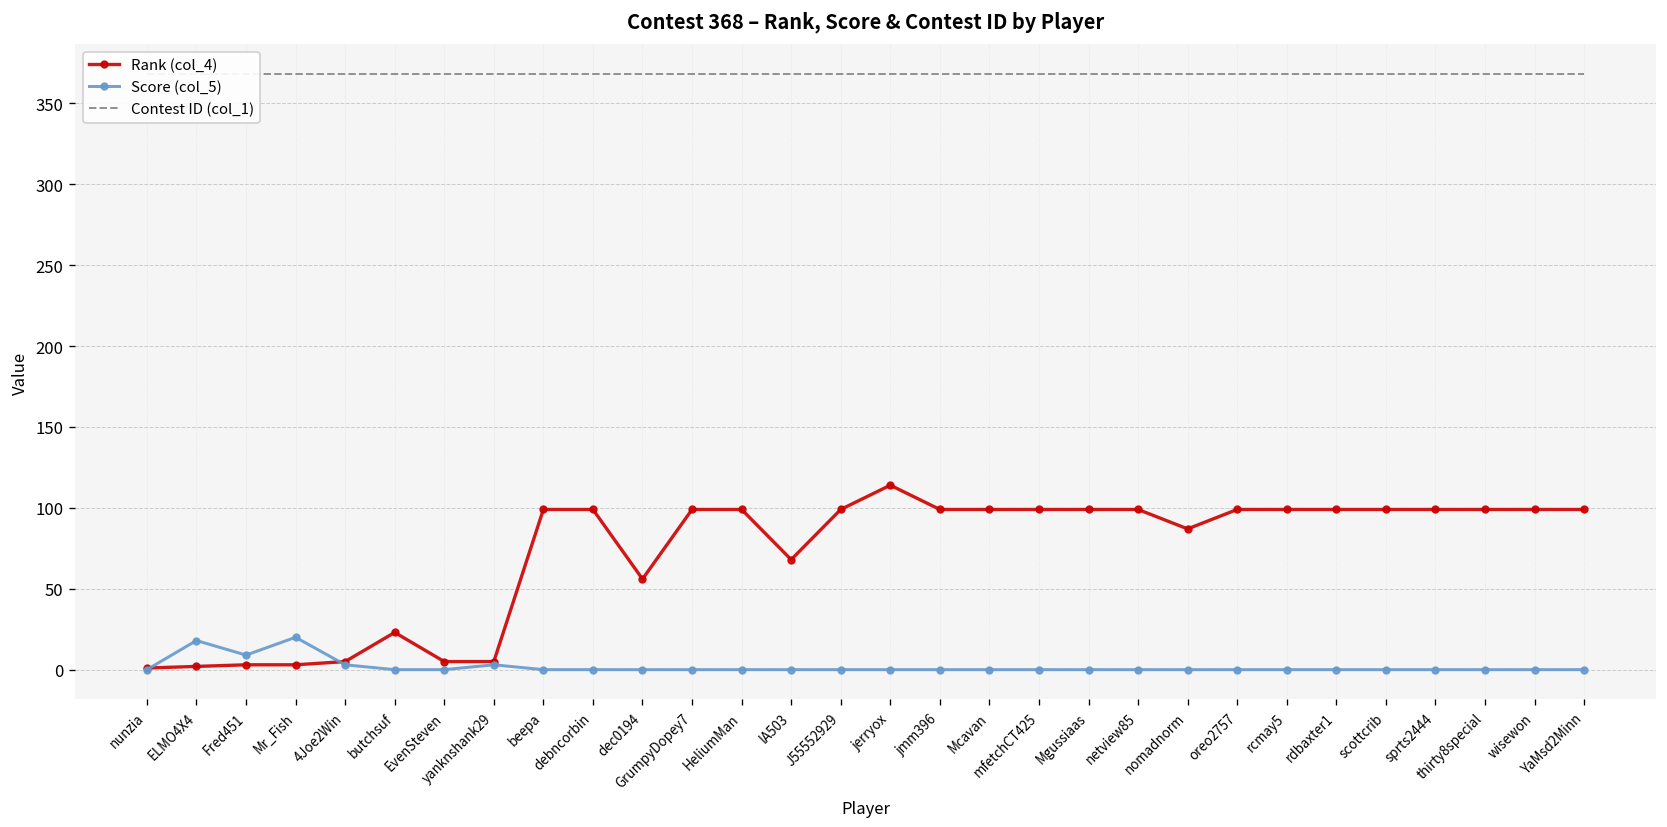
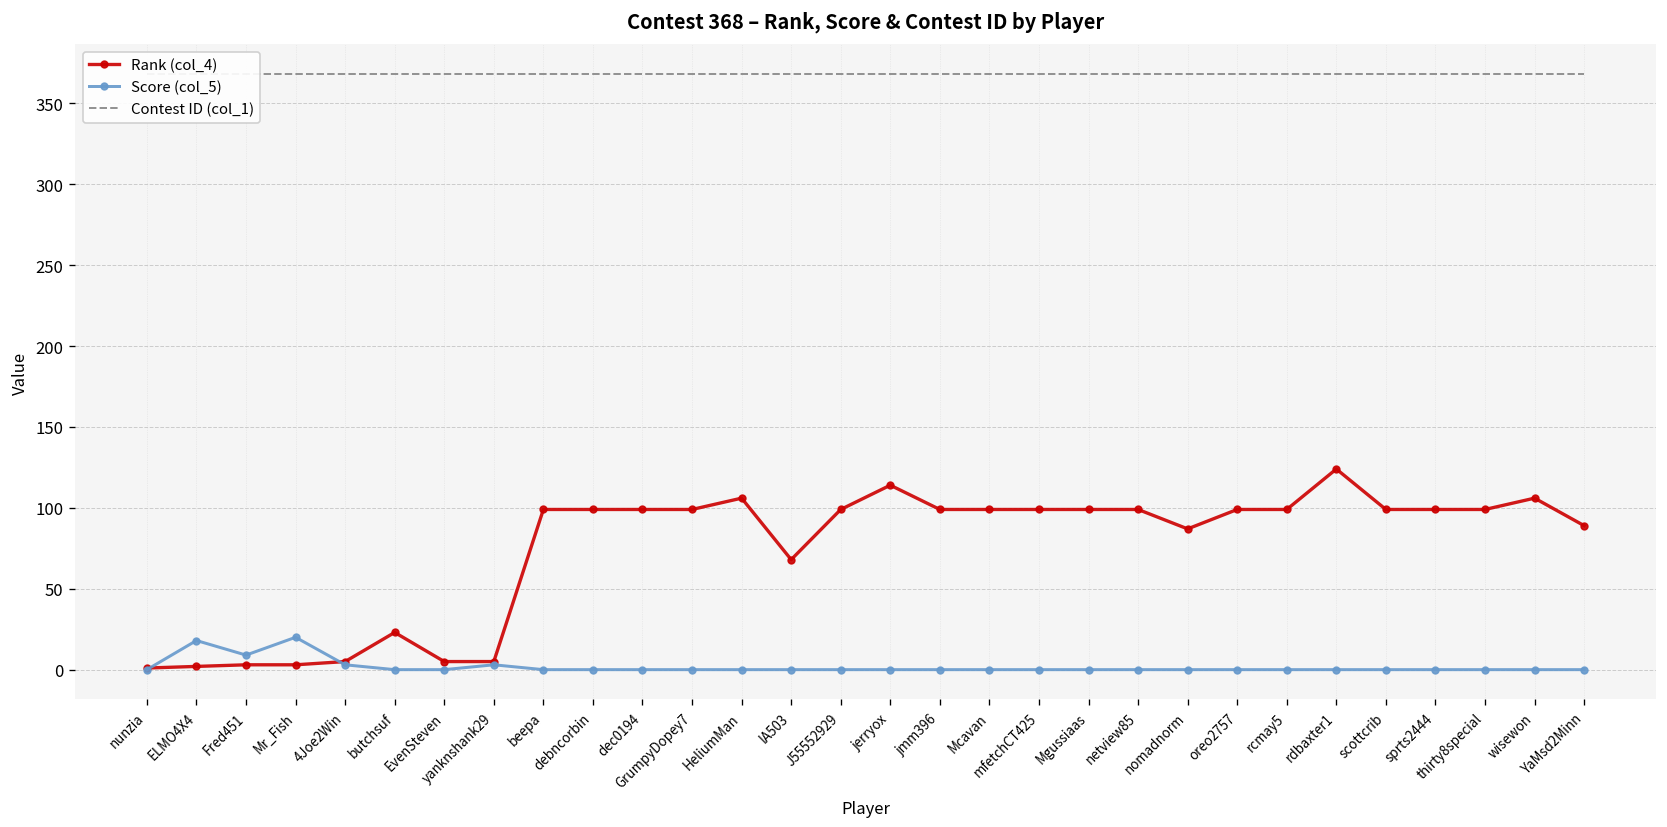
Rank (col_4), dec0194: 56 -> 99
Rank (col_4), HeliumMan: 99 -> 106
Rank (col_4), rdbaxter1: 99 -> 124
Rank (col_4), wisewon: 99 -> 106
Rank (col_4), YaMsd2Minn: 99 -> 89
